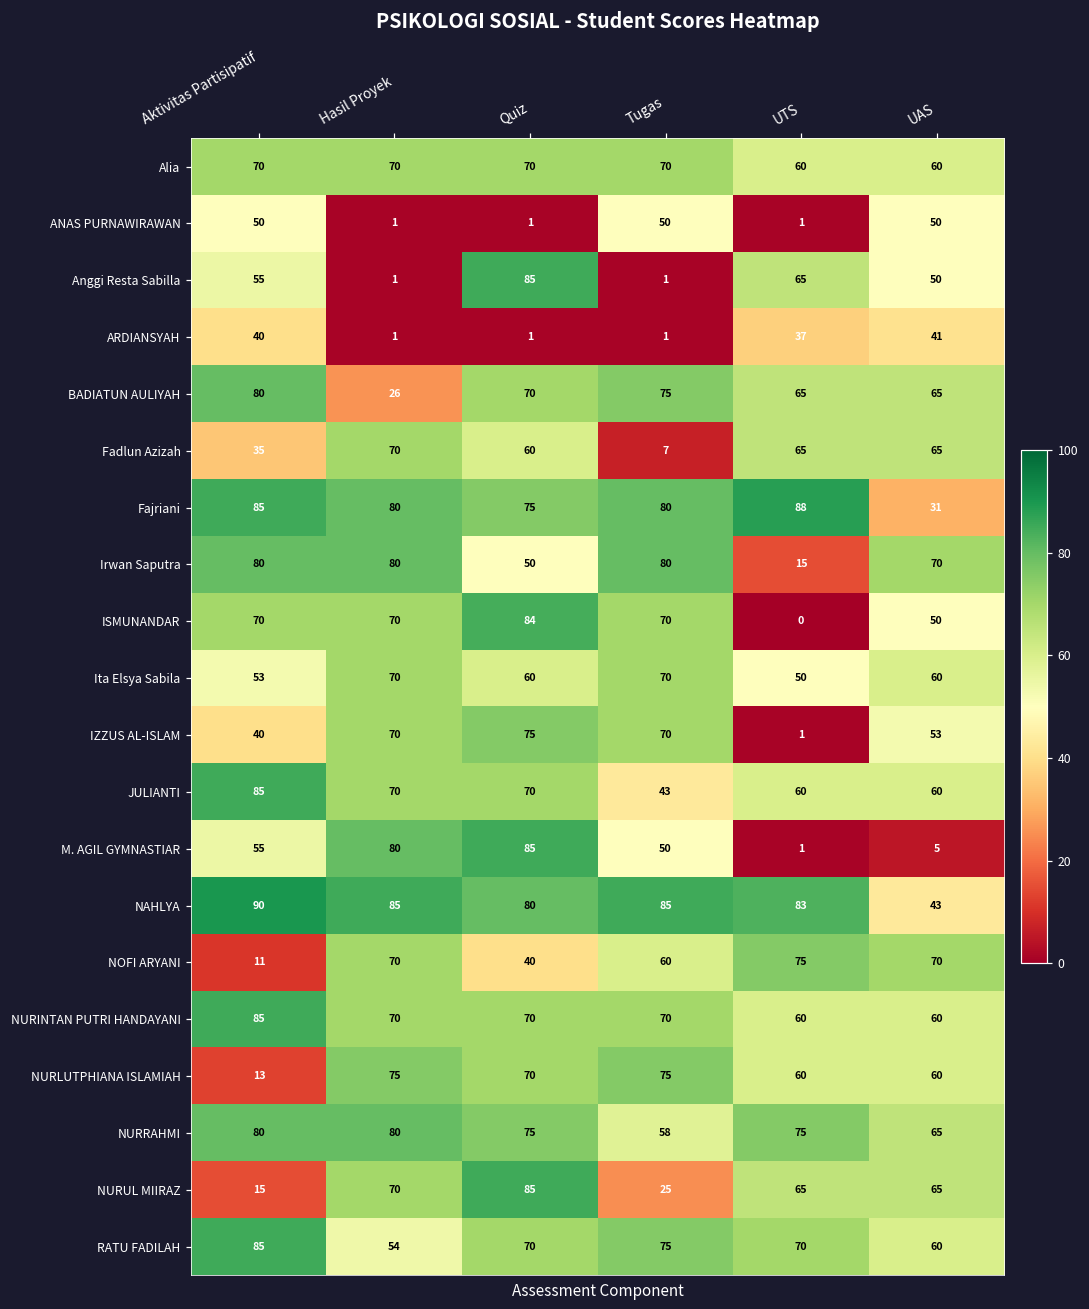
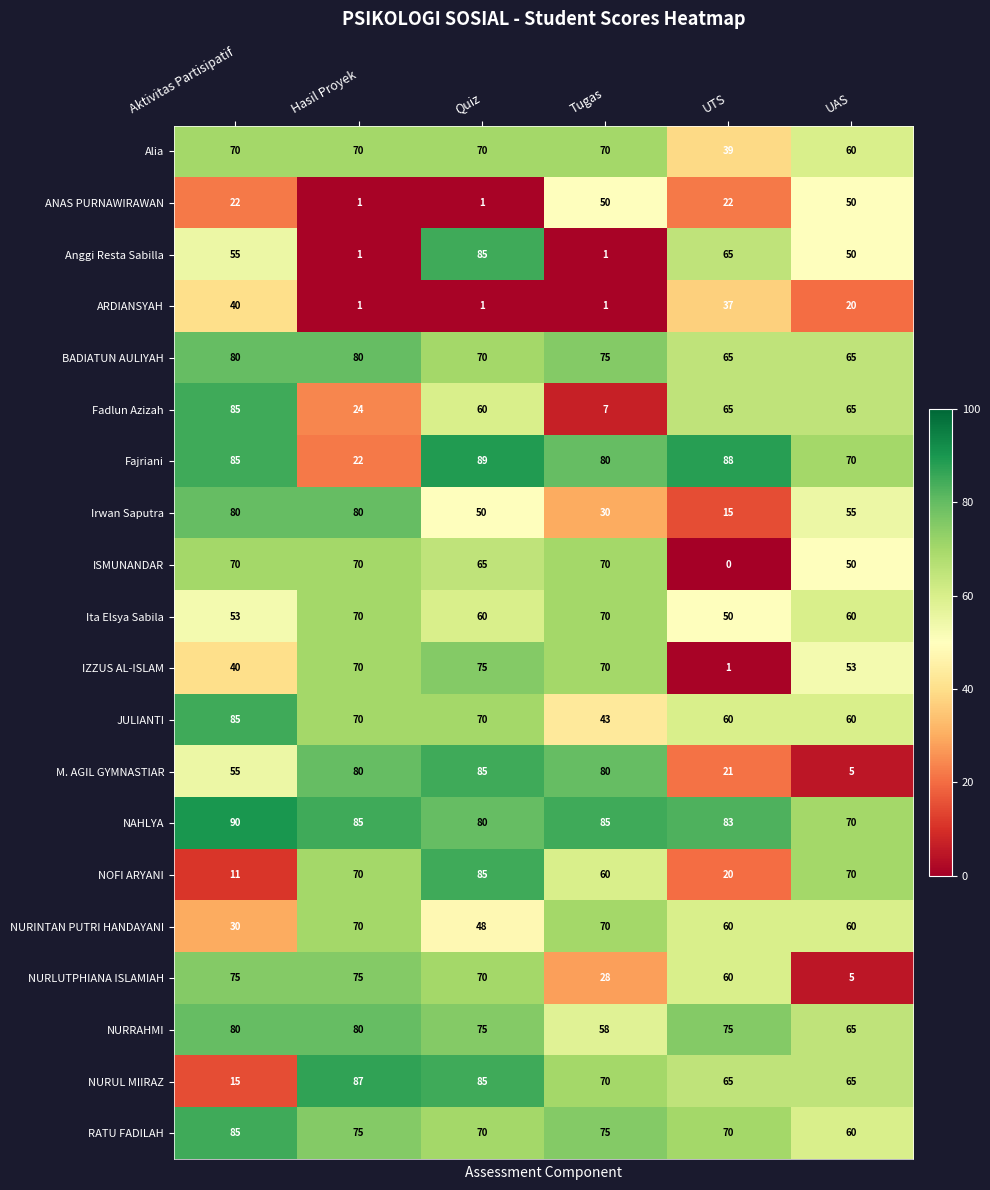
Alia, UTS: 60 -> 39
ANAS PURNAWIRAWAN, Aktivitas Partisipatif: 50 -> 22
ANAS PURNAWIRAWAN, UTS: 1 -> 22
ARDIANSYAH, UAS: 41 -> 20
BADIATUN AULIYAH, Hasil Proyek: 26 -> 80
Fadlun Azizah, Aktivitas Partisipatif: 35 -> 85
Fadlun Azizah, Hasil Proyek: 70 -> 24
Fajriani, Hasil Proyek: 80 -> 22
Fajriani, Quiz: 75 -> 89
Fajriani, UAS: 31 -> 70
Irwan Saputra, Tugas: 80 -> 30
Irwan Saputra, UAS: 70 -> 55
ISMUNANDAR, Quiz: 84 -> 65
M. AGIL GYMNASTIAR, Tugas: 50 -> 80
M. AGIL GYMNASTIAR, UTS: 1 -> 21
NAHLYA, UAS: 43 -> 70
NOFI ARYANI, Quiz: 40 -> 85
NOFI ARYANI, UTS: 75 -> 20
NURINTAN PUTRI HANDAYANI, Aktivitas Partisipatif: 85 -> 30
NURINTAN PUTRI HANDAYANI, Quiz: 70 -> 48
NURLUTPHIANA ISLAMIAH, Aktivitas Partisipatif: 13 -> 75
NURLUTPHIANA ISLAMIAH, Tugas: 75 -> 28
NURLUTPHIANA ISLAMIAH, UAS: 60 -> 5
NURUL MIIRAZ, Hasil Proyek: 70 -> 87
NURUL MIIRAZ, Tugas: 25 -> 70
RATU FADILAH, Hasil Proyek: 54 -> 75
